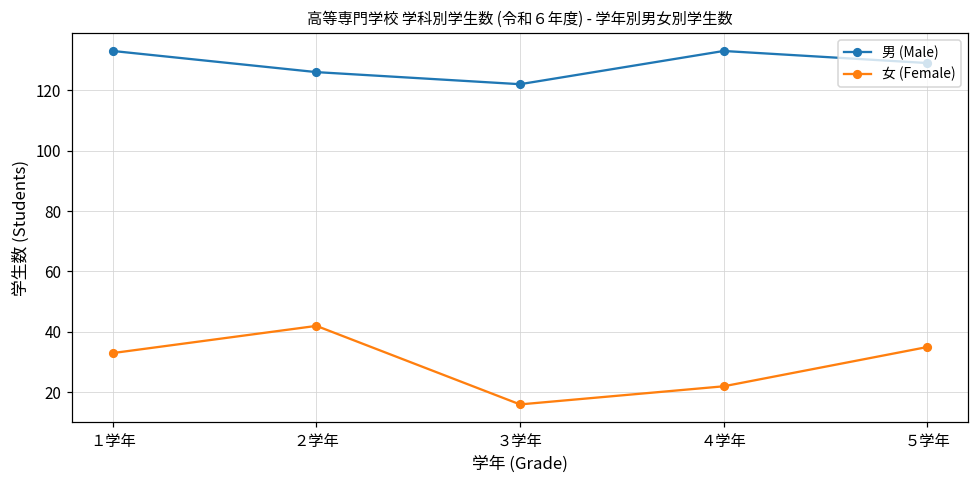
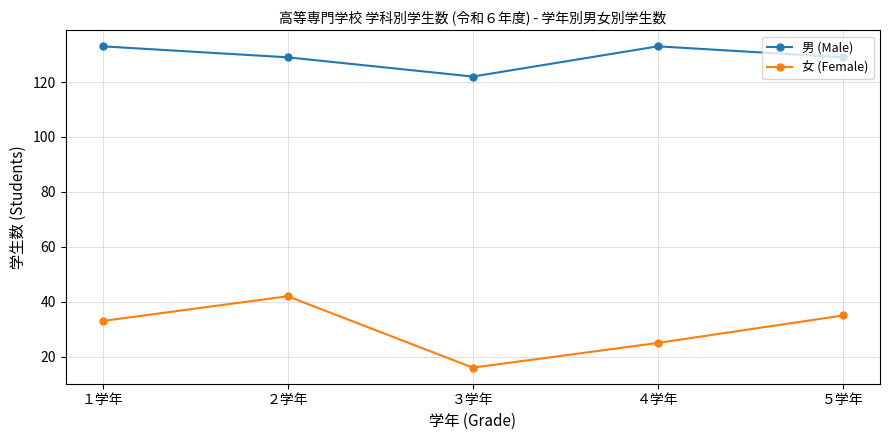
男 (Male), ２学年: 126 -> 129
女 (Female), ４学年: 22 -> 25
